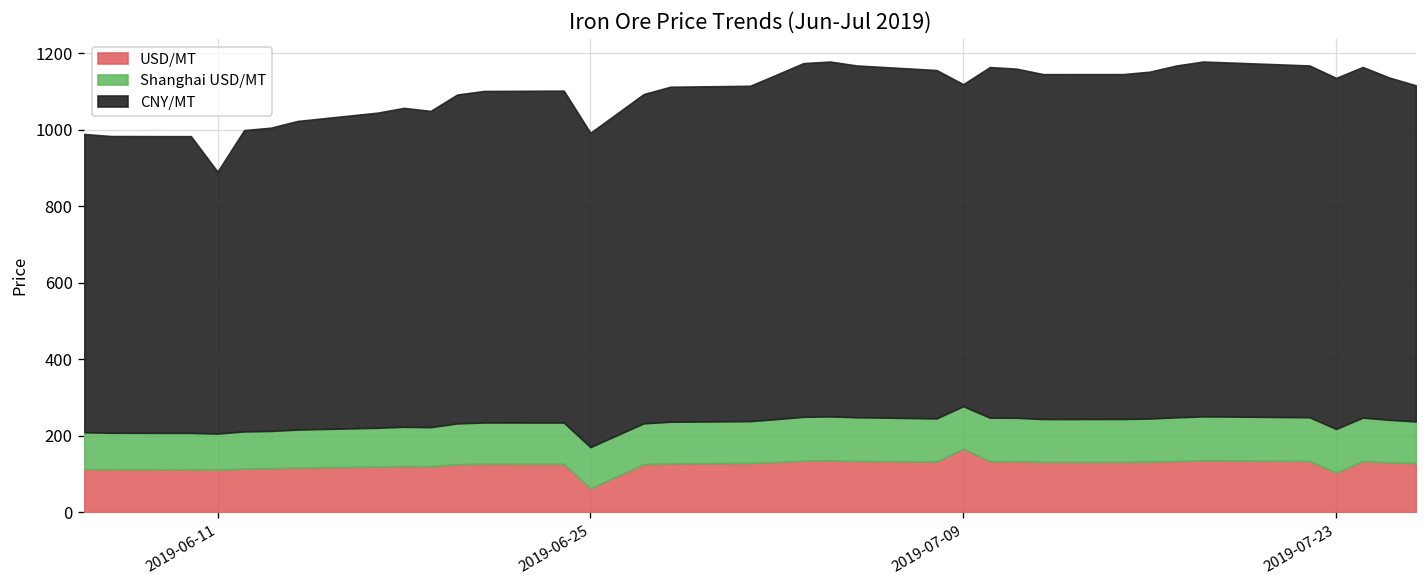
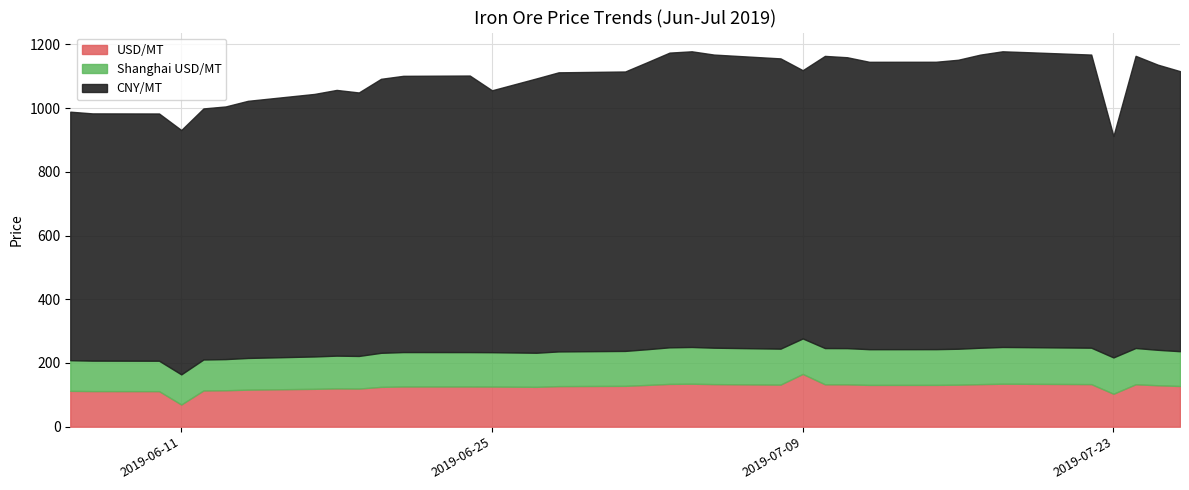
USD/MT, 2019-06-11: 110 -> 70
CNY/MT, 2019-06-11: 690 -> 770
USD/MT, 2019-06-25: 60 -> 130
CNY/MT, 2019-07-23: 920 -> 700
